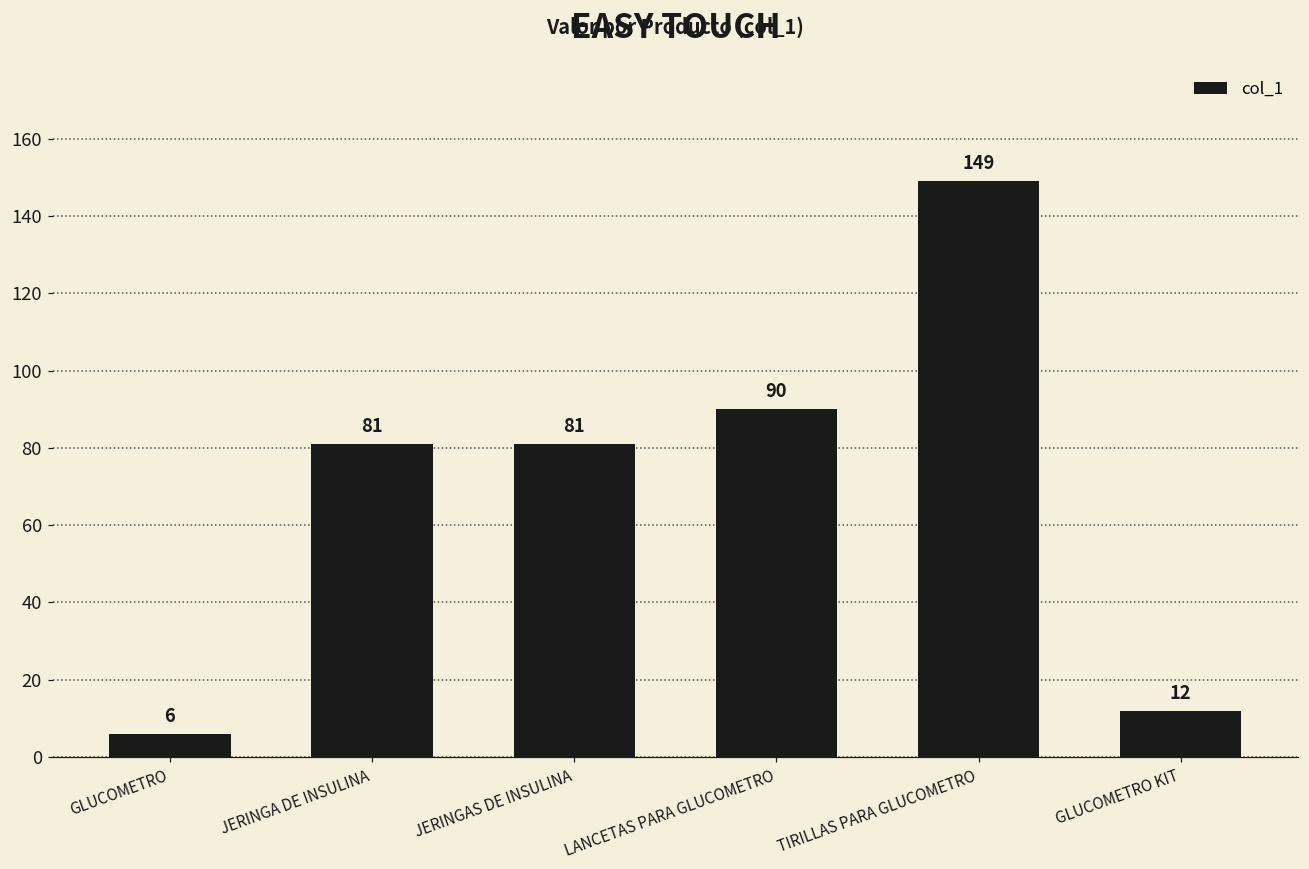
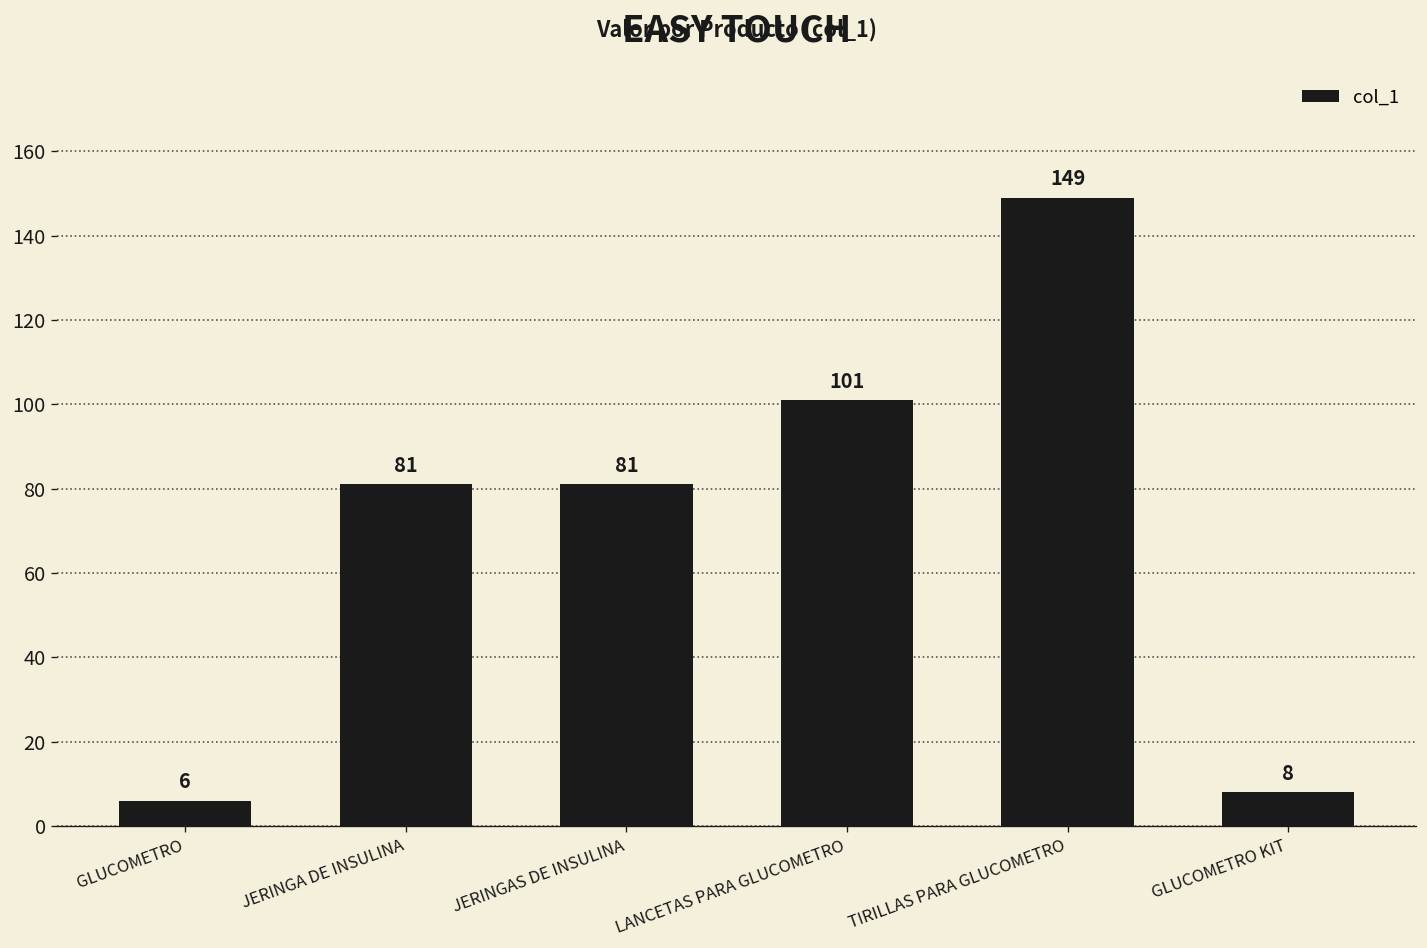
LANCETAS PARA GLUCOMETRO: 90 -> 101
GLUCOMETRO KIT: 12 -> 8
